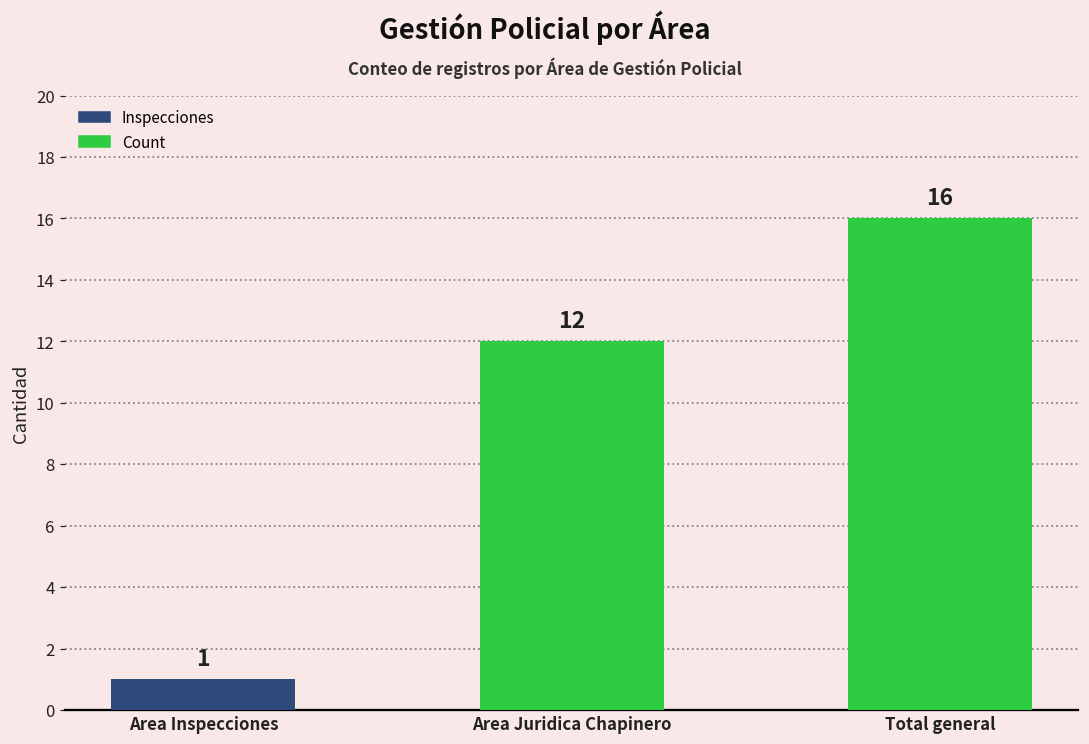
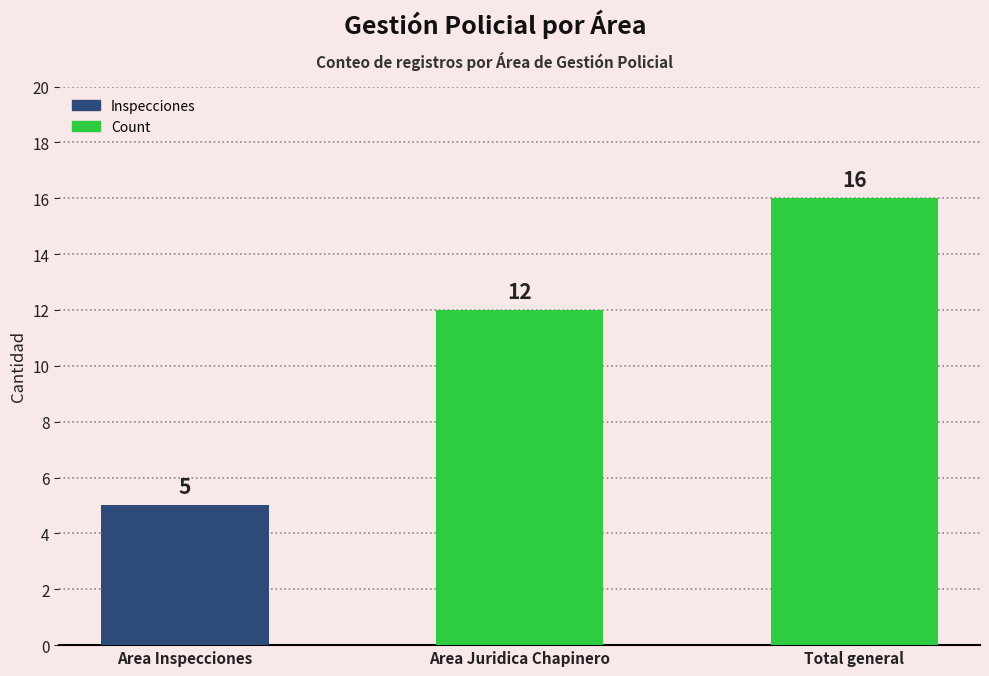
Area Inspecciones: 1 -> 5
